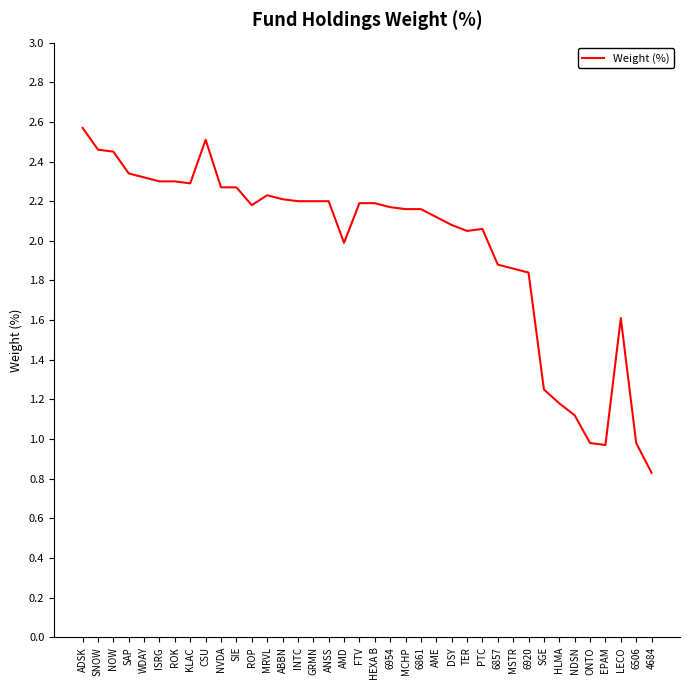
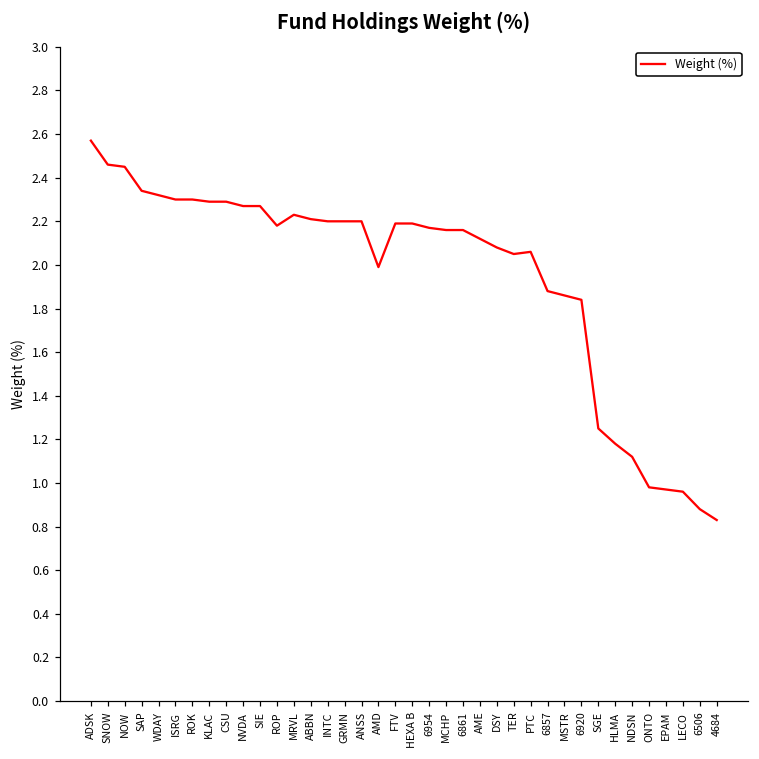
CSU: 2.51 -> 2.29
LECO: 1.61 -> 0.96
6506: 0.98 -> 0.88
